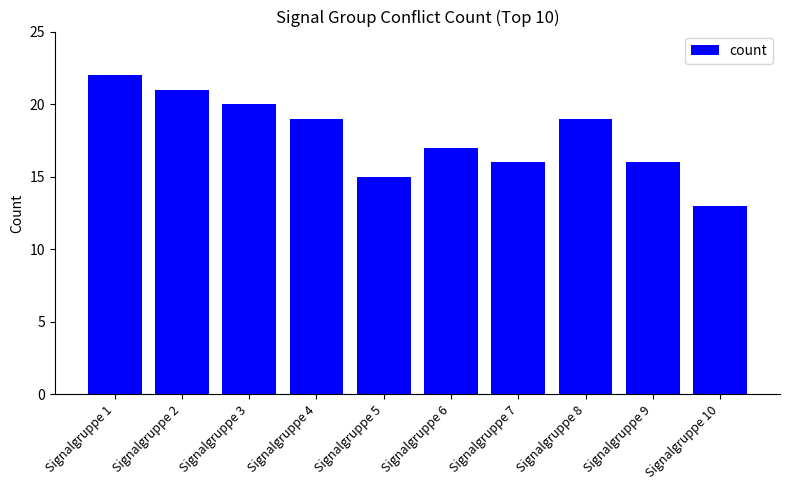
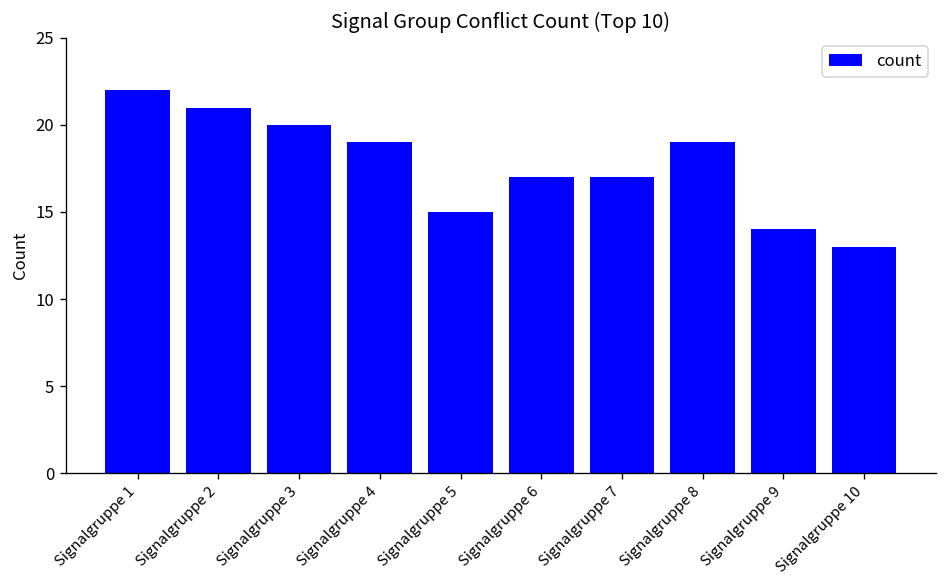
Signalgruppe 7: 16 -> 17
Signalgruppe 9: 16 -> 14
